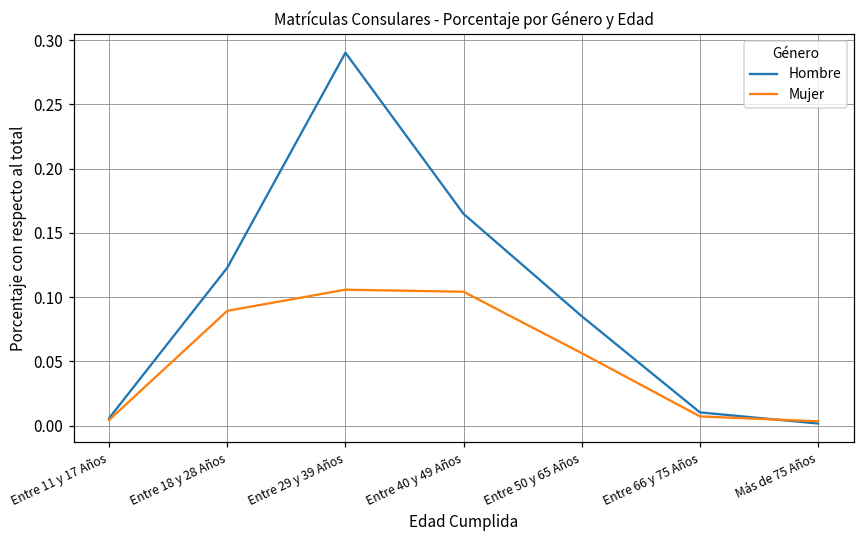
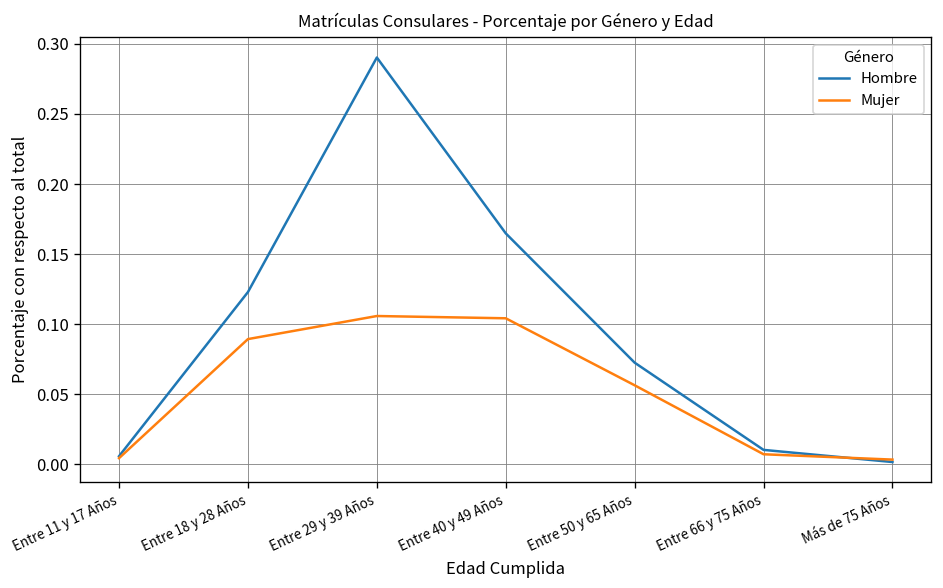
Hombre, Entre 50 y 65 Años: 0.085 -> 0.073
